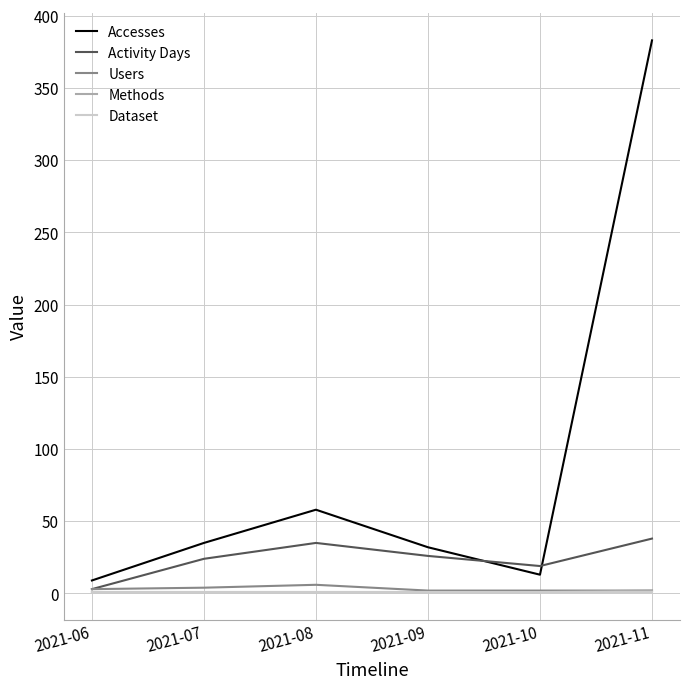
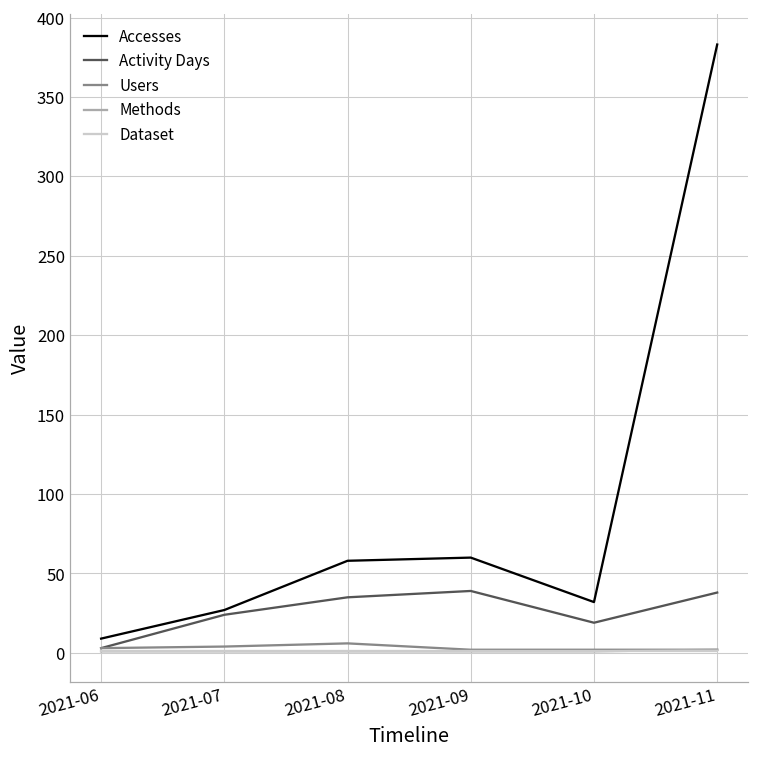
Accesses, 2021-07: 35 -> 27
Accesses, 2021-09: 32 -> 60
Activity Days, 2021-09: 26 -> 39
Accesses, 2021-10: 13 -> 32
